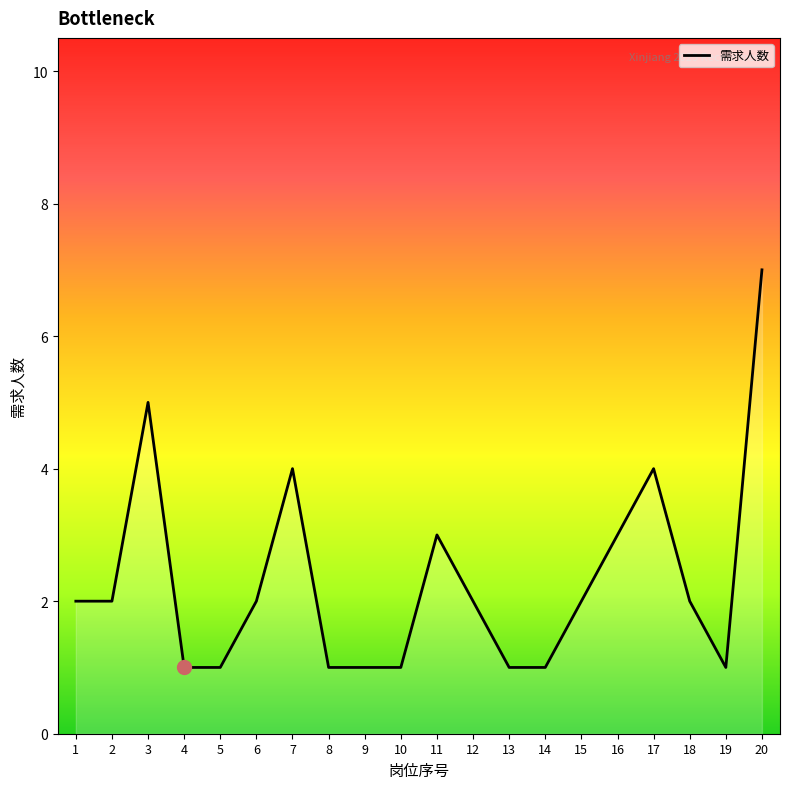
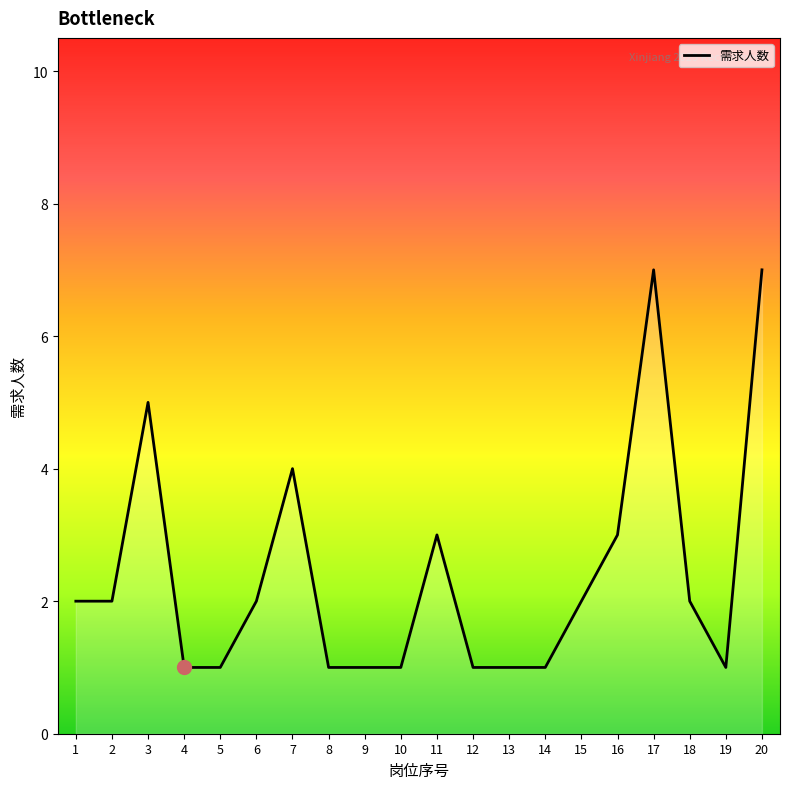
需求人数, 12: 2 -> 1
需求人数, 17: 4 -> 7
